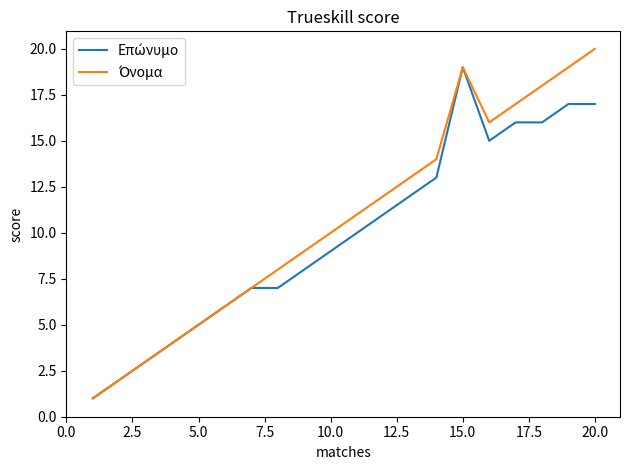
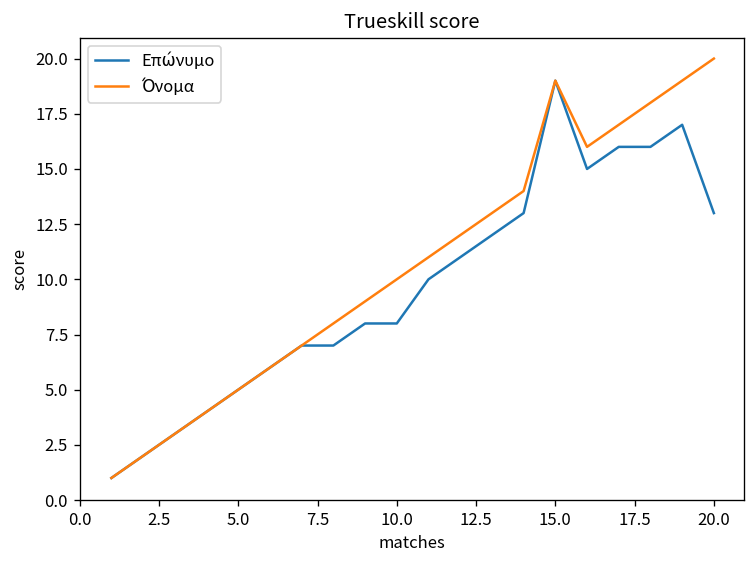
Επώνυμο, 10.0: 9 -> 8
Επώνυμο, 20.0: 17 -> 13
